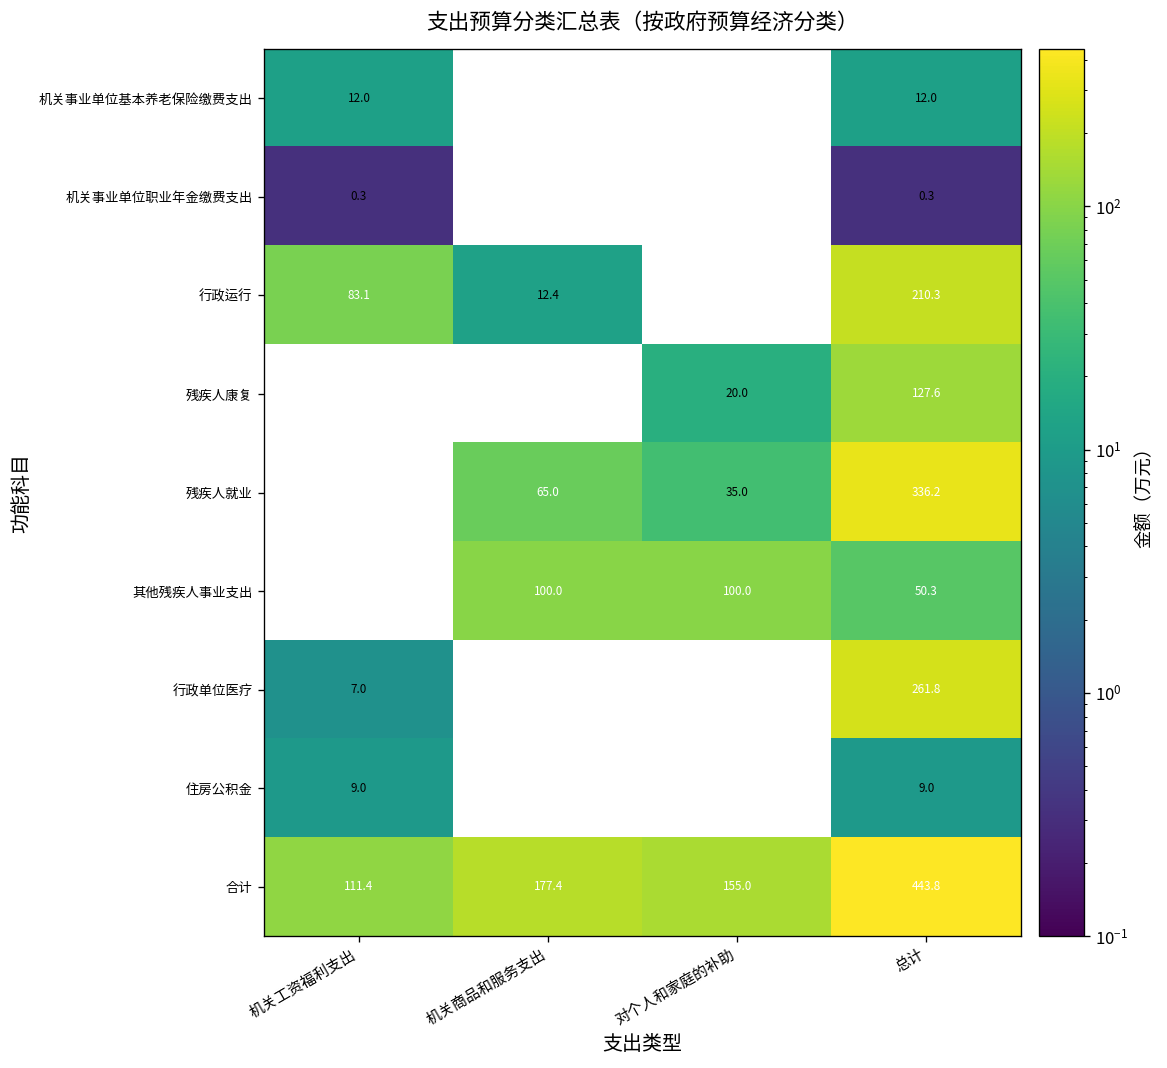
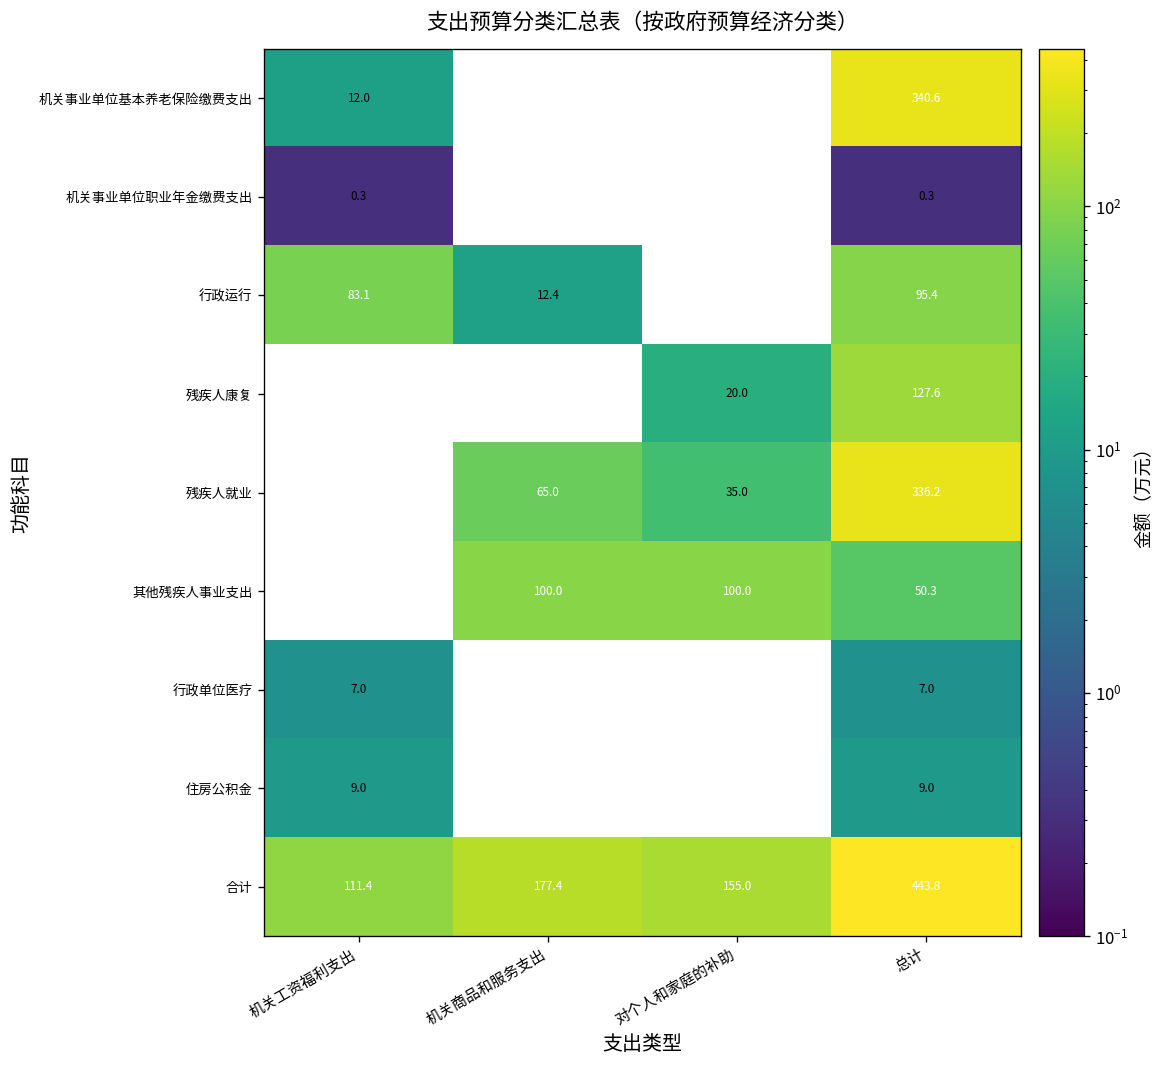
机关事业单位基本养老保险缴费支出, 总计: 12.0 -> 340.6
行政运行, 总计: 210.3 -> 95.4
行政单位医疗, 总计: 261.8 -> 7.0
